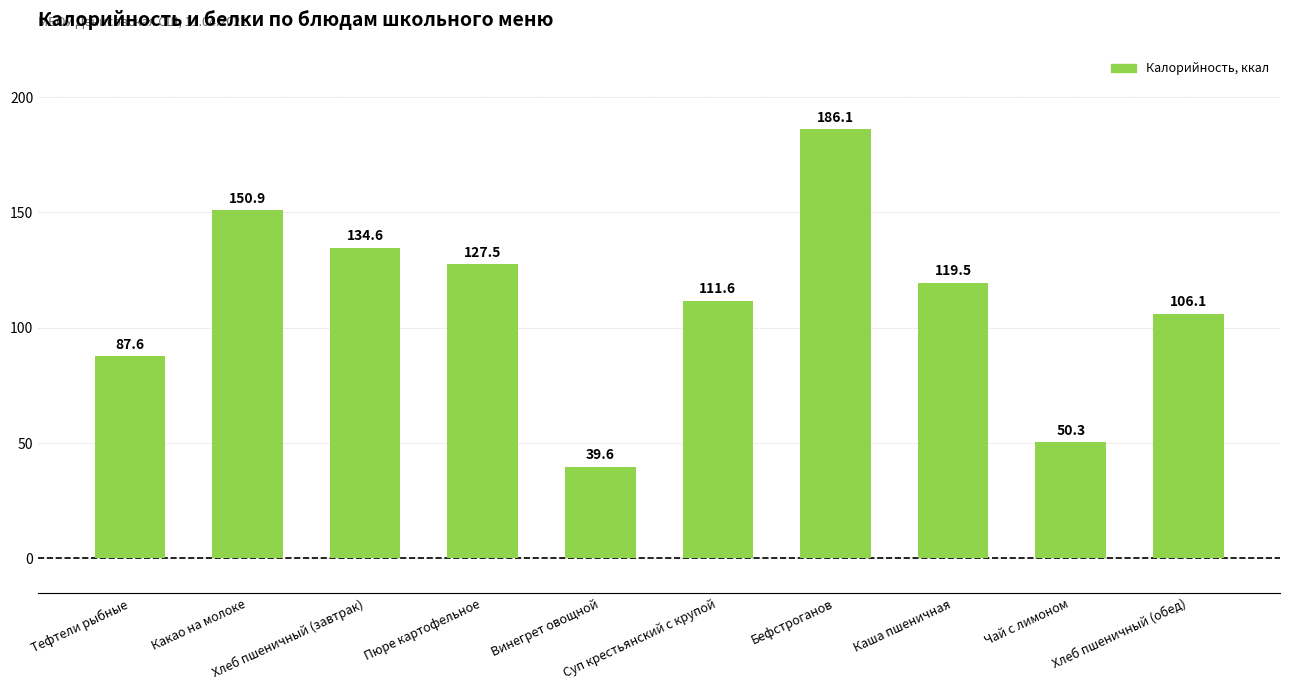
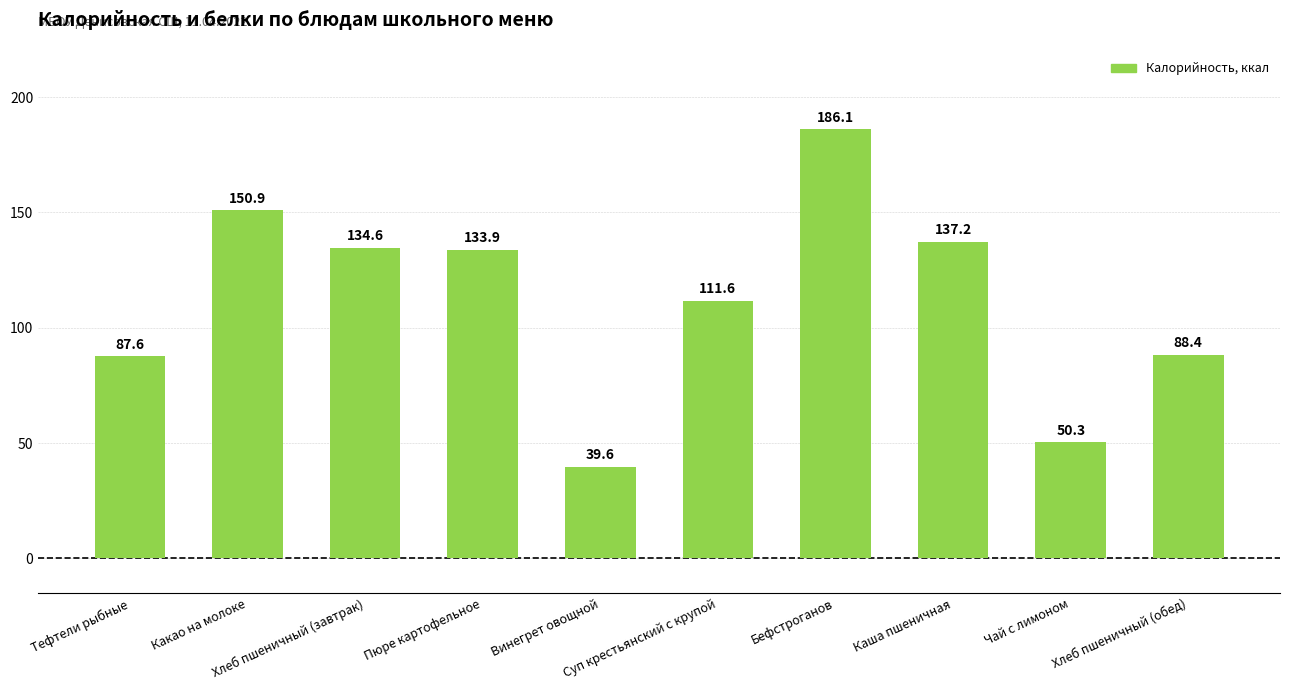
Пюре картофельное: 127.5 -> 133.9
Каша пшеничная: 119.5 -> 137.2
Хлеб пшеничный (обед): 106.1 -> 88.4
